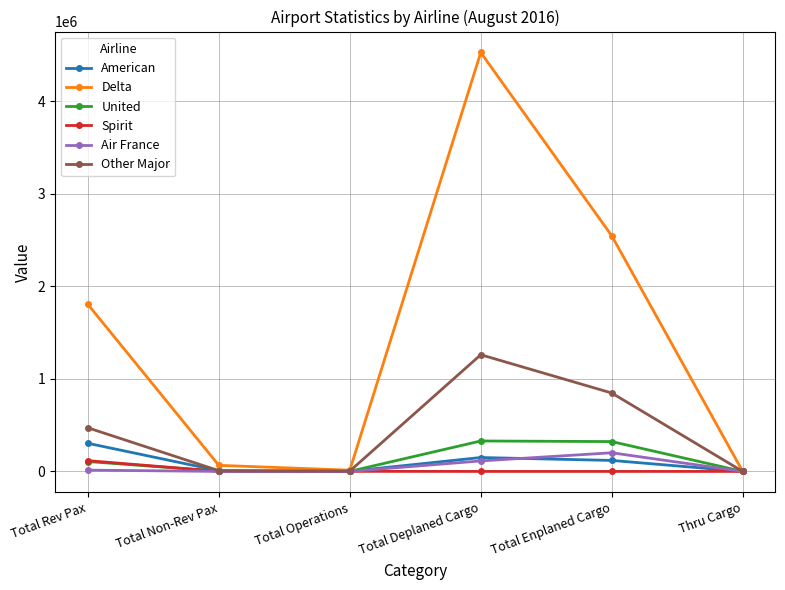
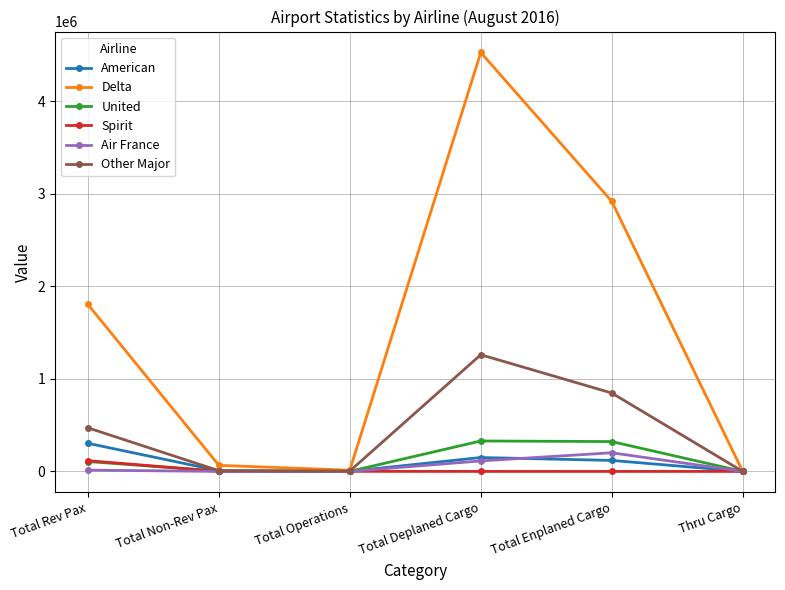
Delta, Total Enplaned Cargo: 2500000 -> 2900000
